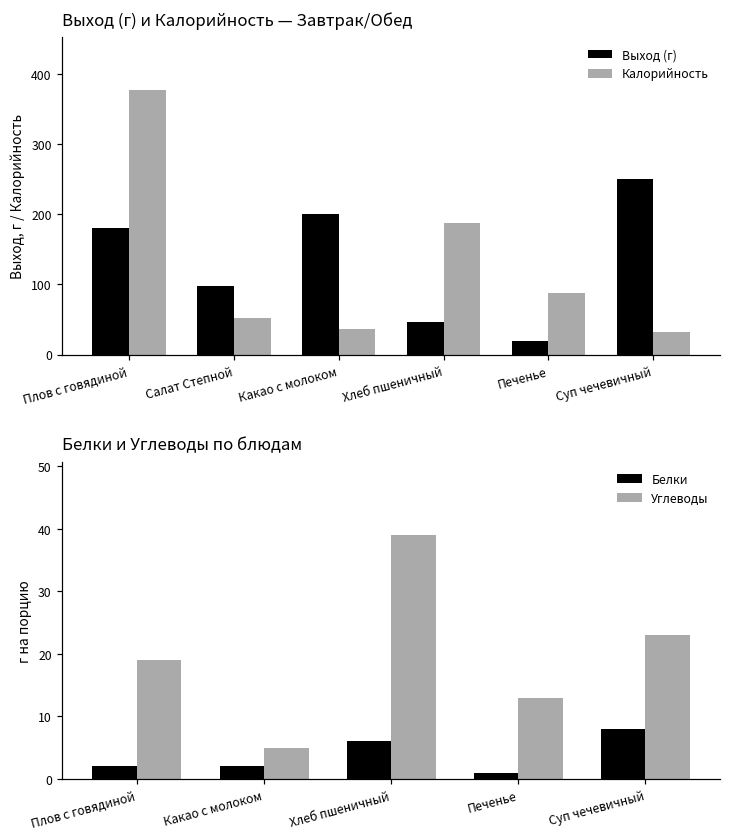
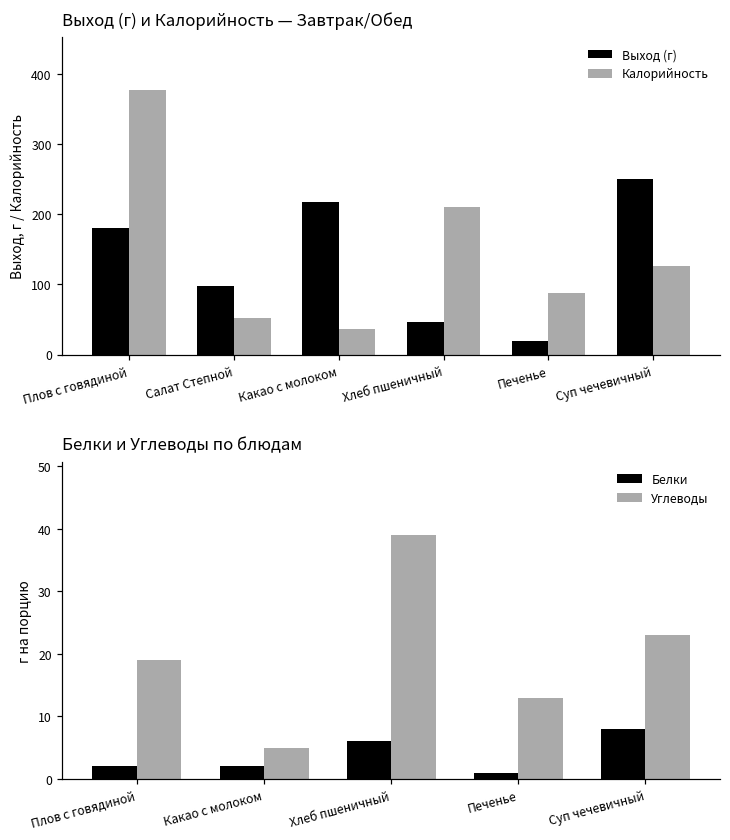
Выход (г) и Калорийность — Завтрак/Обед, Выход (г), Какао с молоком: 200 -> 220
Выход (г) и Калорийность — Завтрак/Обед, Калорийность, Хлеб пшеничный: 190 -> 210
Выход (г) и Калорийность — Завтрак/Обед, Калорийность, Суп чечевичный: 30 -> 130
